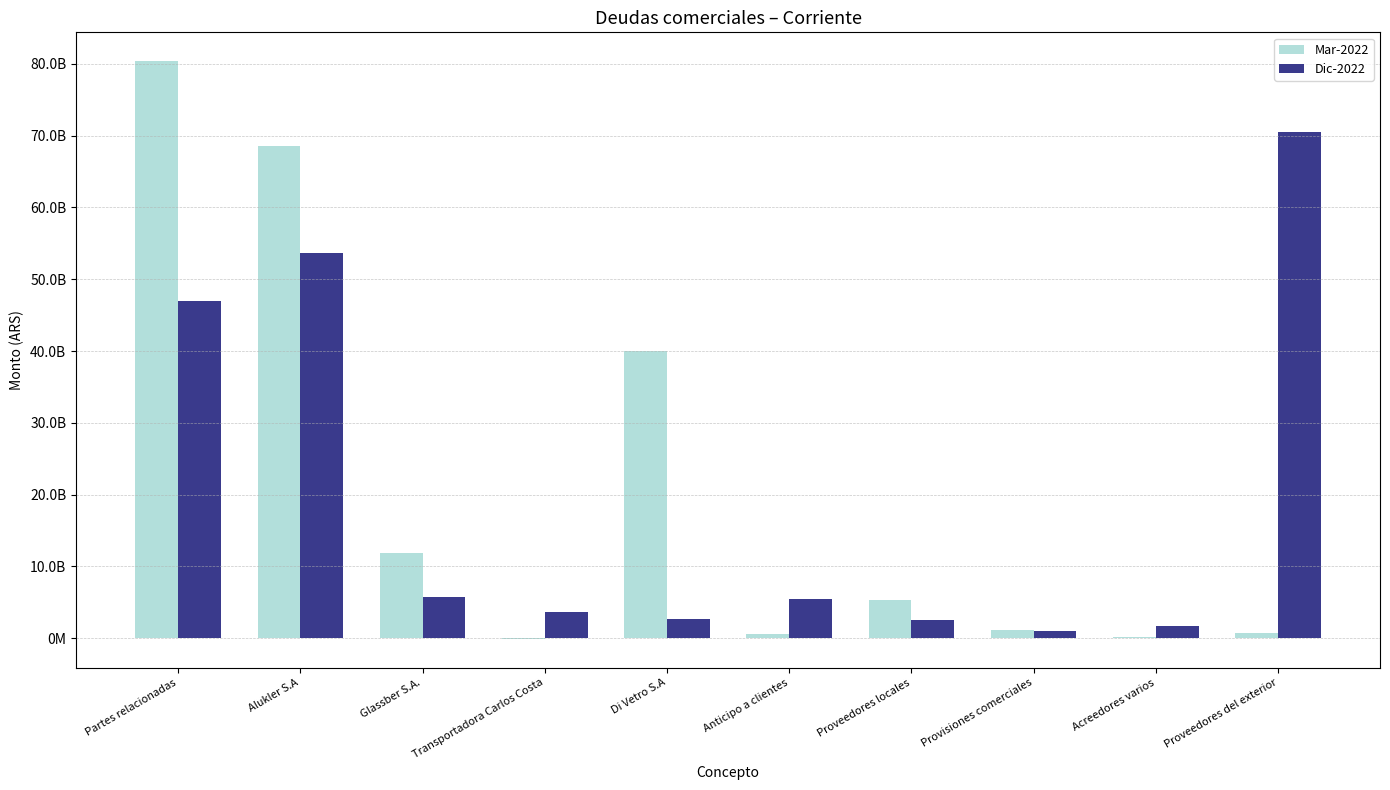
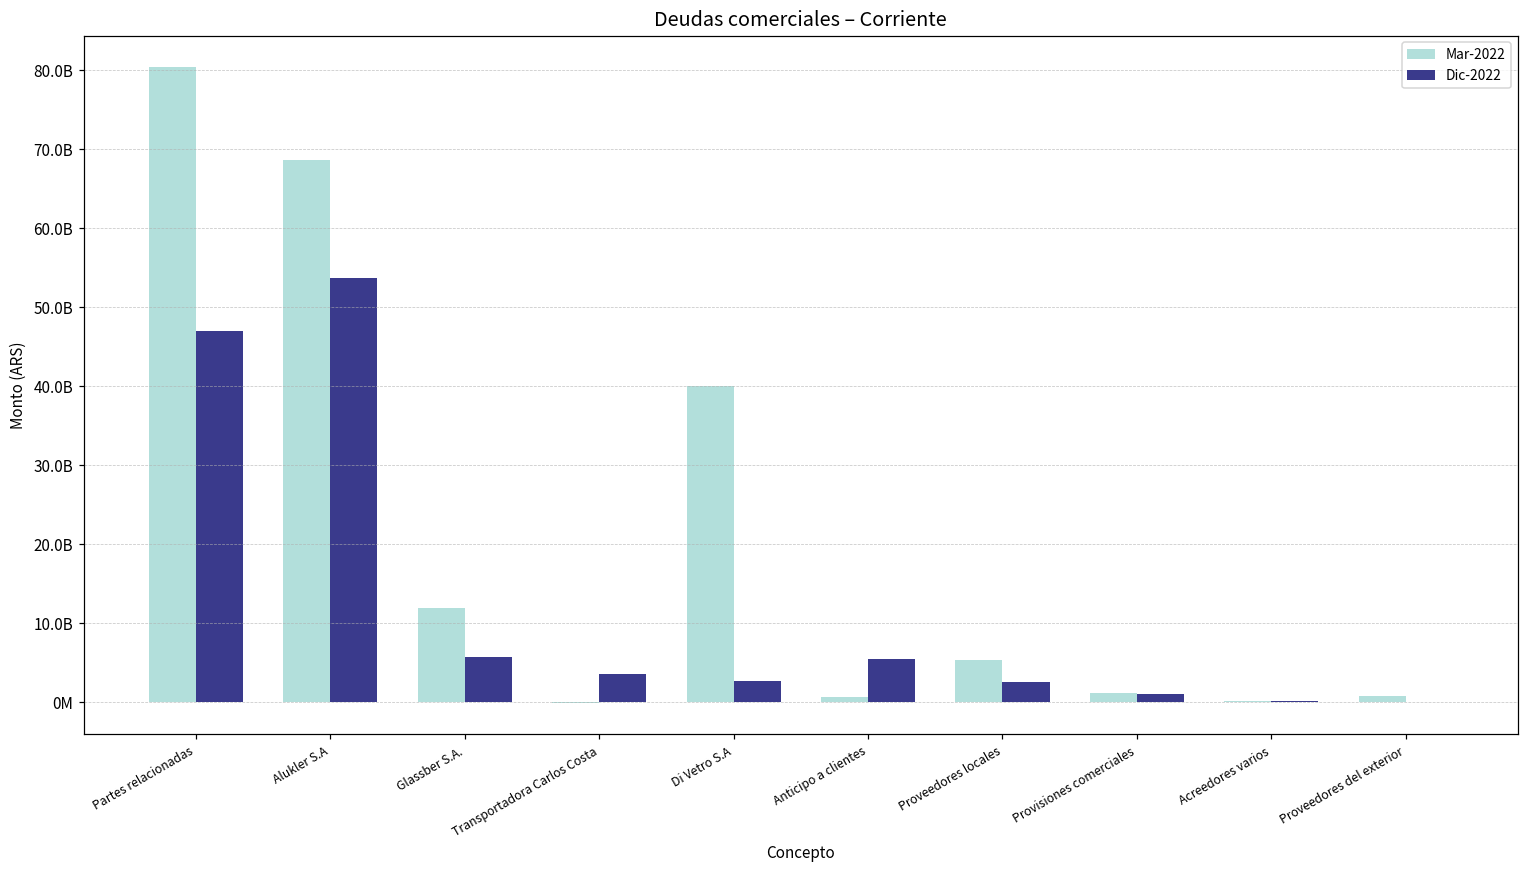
Dic-2022, Acreedores varios: 2000000000 -> 0
Dic-2022, Proveedores del exterior: 71000000000 -> 0
